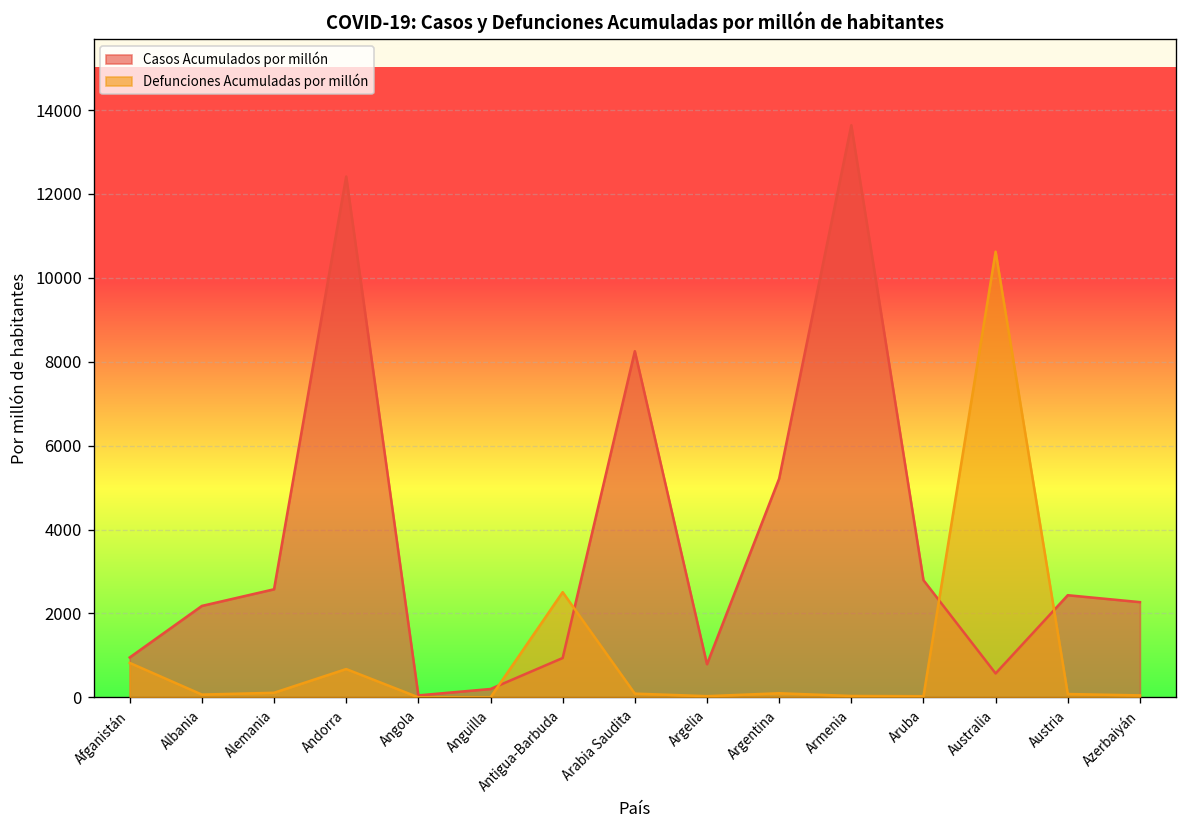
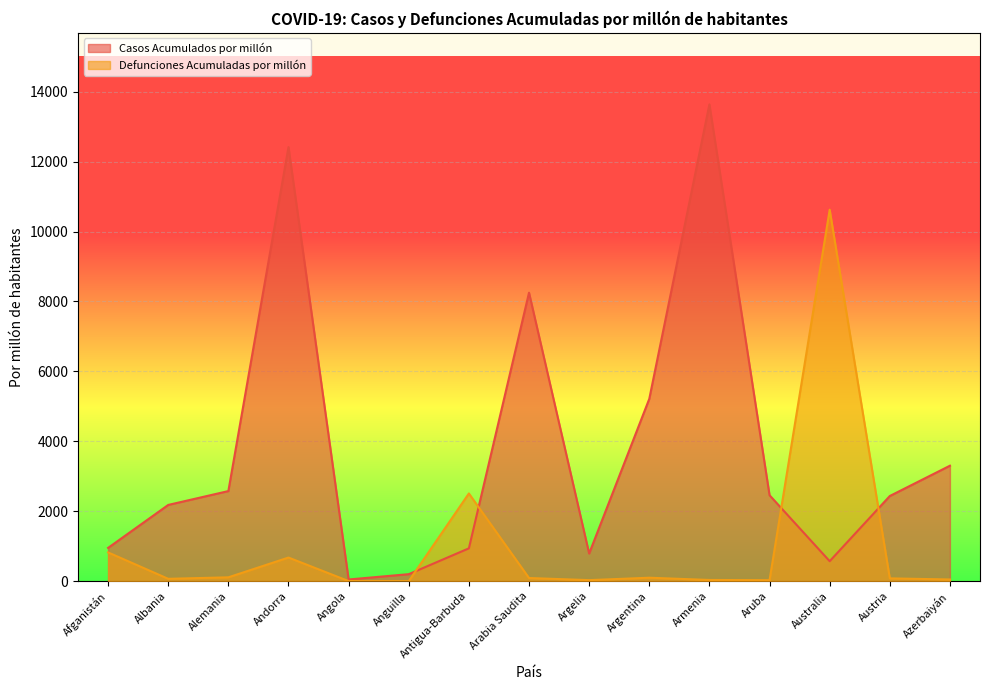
Casos Acumulados por millón, Aruba: 2800 -> 2500
Casos Acumulados por millón, Azerbaiyán: 2300 -> 3300
